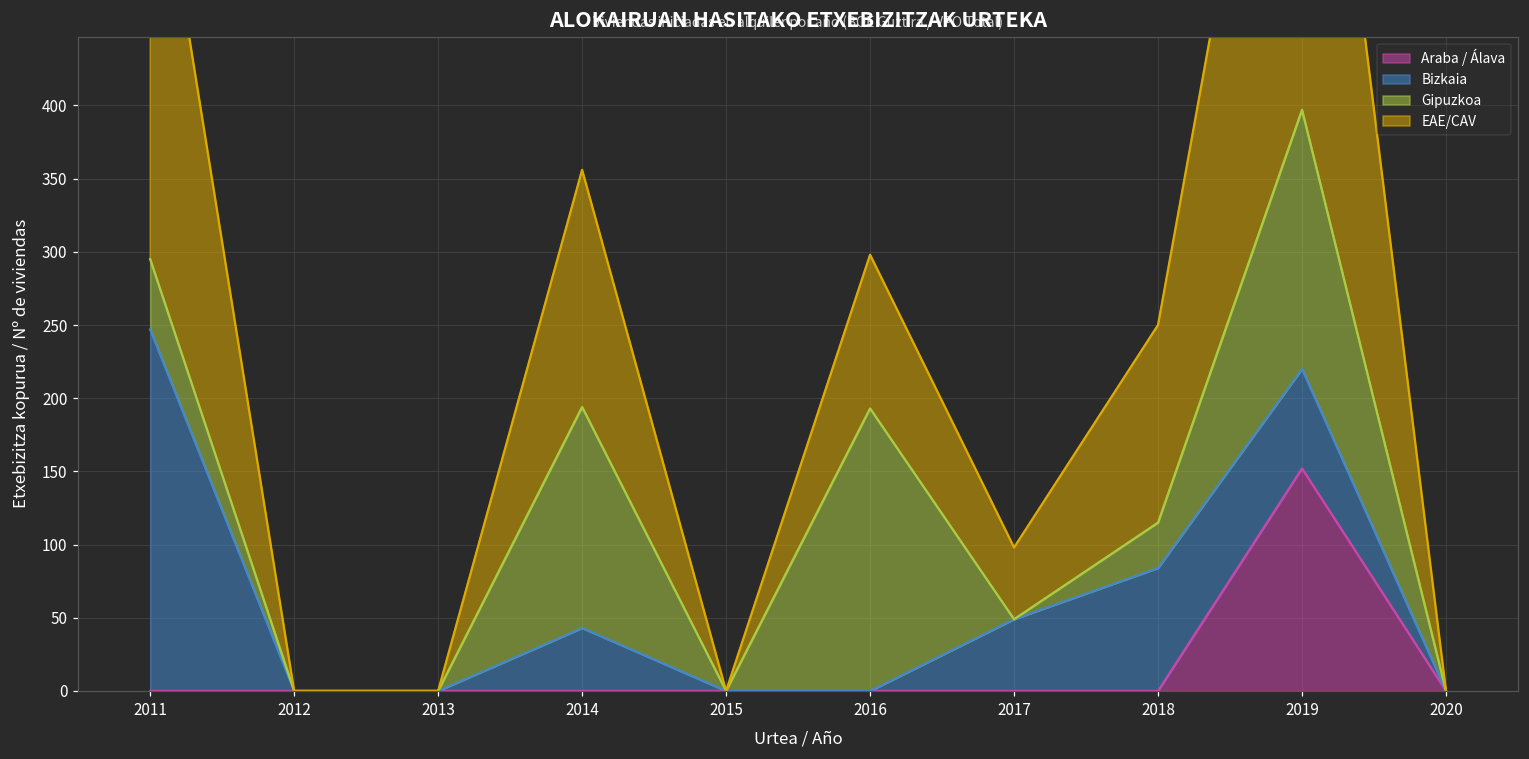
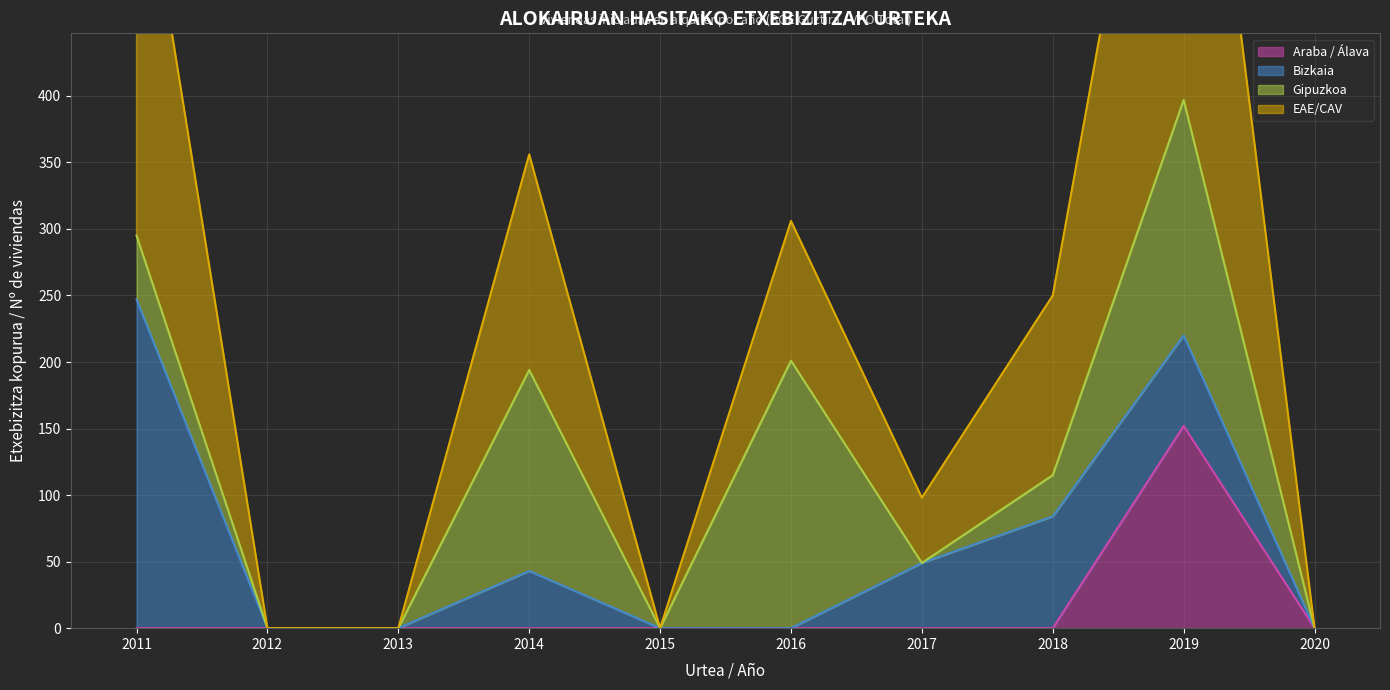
Gipuzkoa, 2016: 193 -> 201
